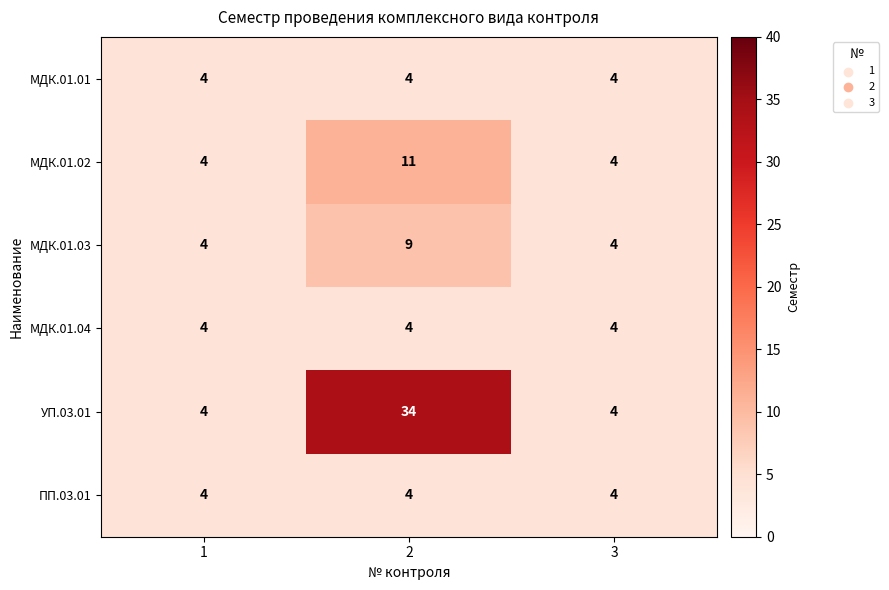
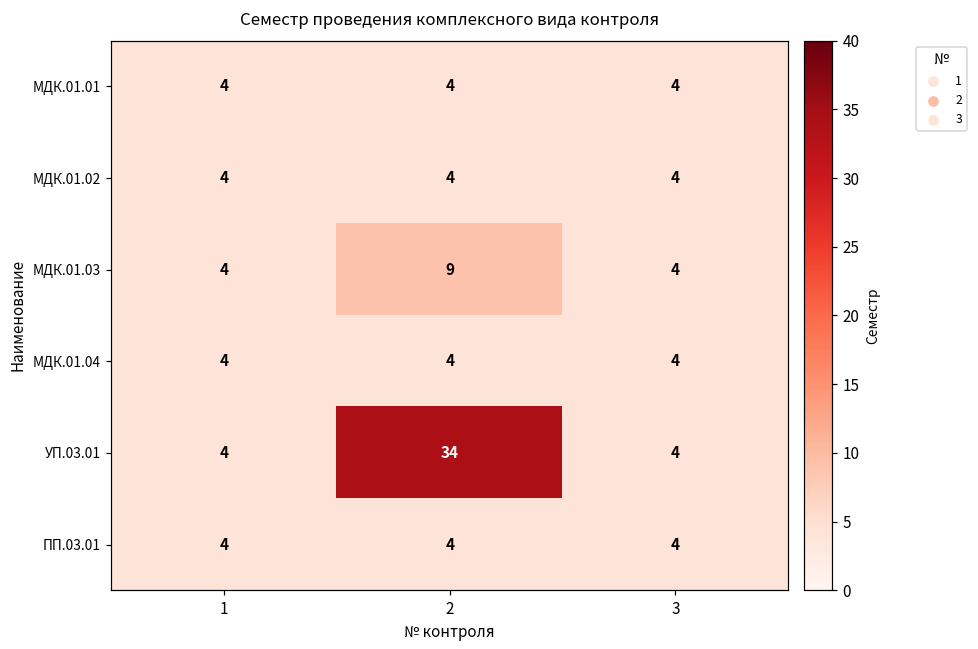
МДК.01.02, 2: 11 -> 4
